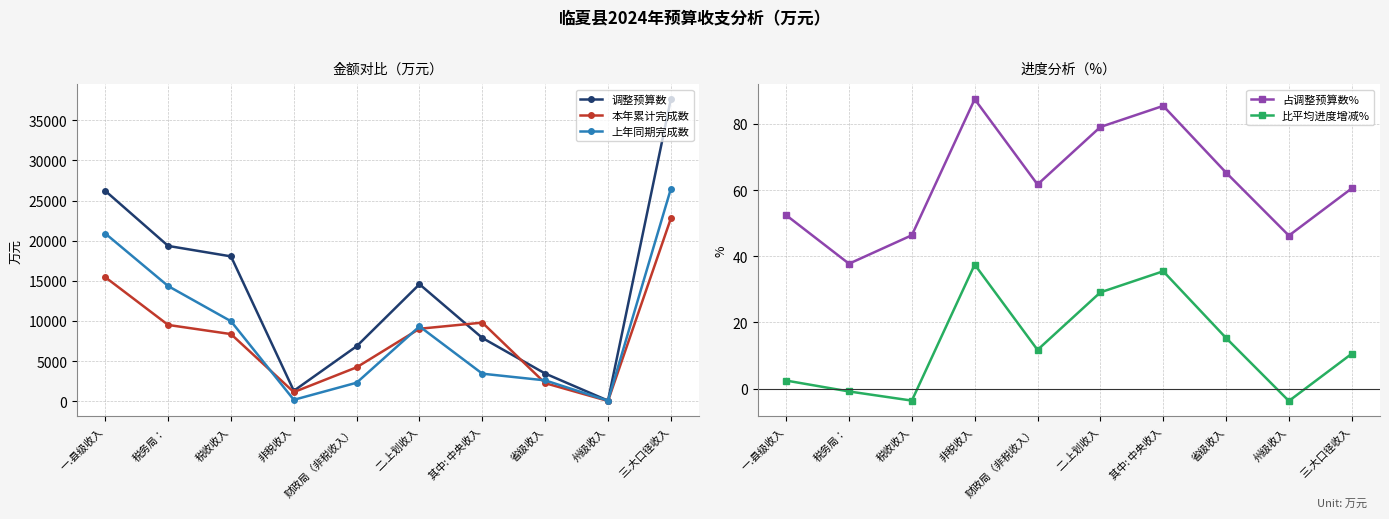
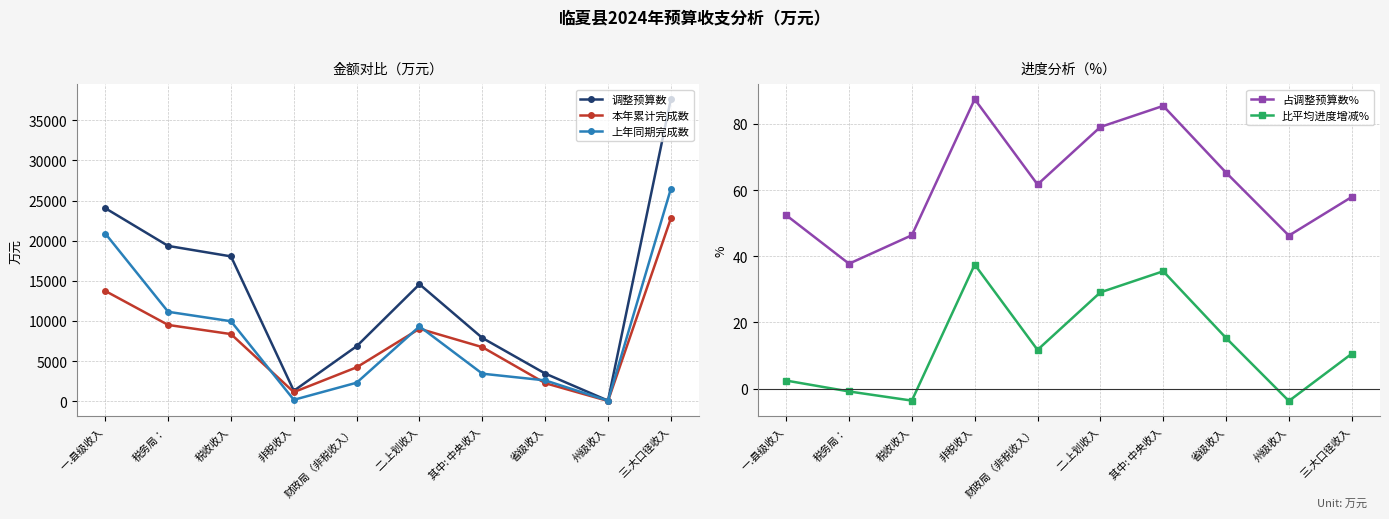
金额对比（万元）, 调整预算数, 一.县级收入: 26000 -> 24000
金额对比（万元）, 本年累计完成数, 一.县级收入: 15000 -> 14000
金额对比（万元）, 上年同期完成数, 税务局：: 14000 -> 11000
金额对比（万元）, 本年累计完成数, 其中: 中央收入: 10000 -> 7000
进度分析（%）, 占调整预算数%, 三.大口径收入: 61 -> 58
